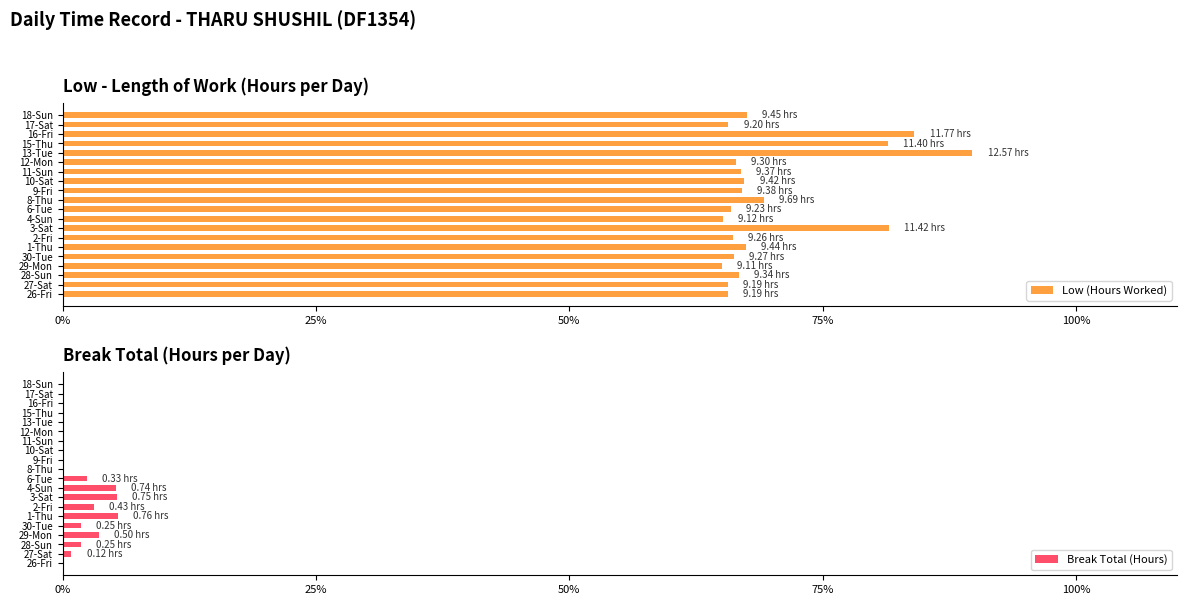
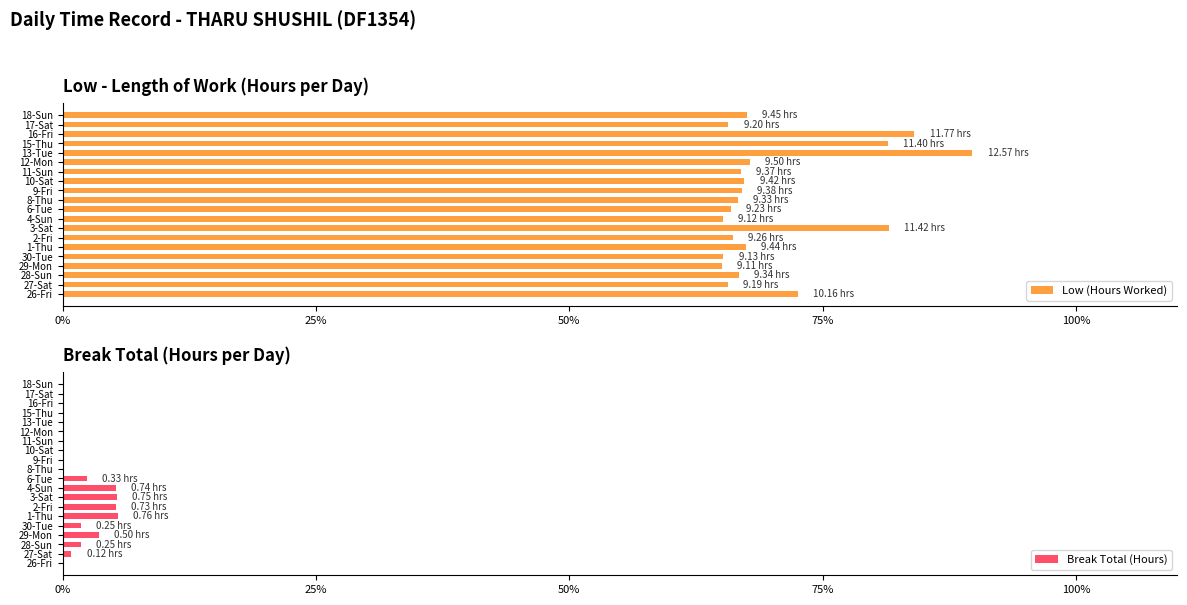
Low - Length of Work (Hours per Day), 12-Mon: 9.30 -> 9.50
Low - Length of Work (Hours per Day), 8-Thu: 9.69 -> 9.33
Low - Length of Work (Hours per Day), 30-Tue: 9.27 -> 9.13
Low - Length of Work (Hours per Day), 26-Fri: 9.19 -> 10.16
Break Total (Hours per Day), 2-Fri: 0.43 -> 0.73
